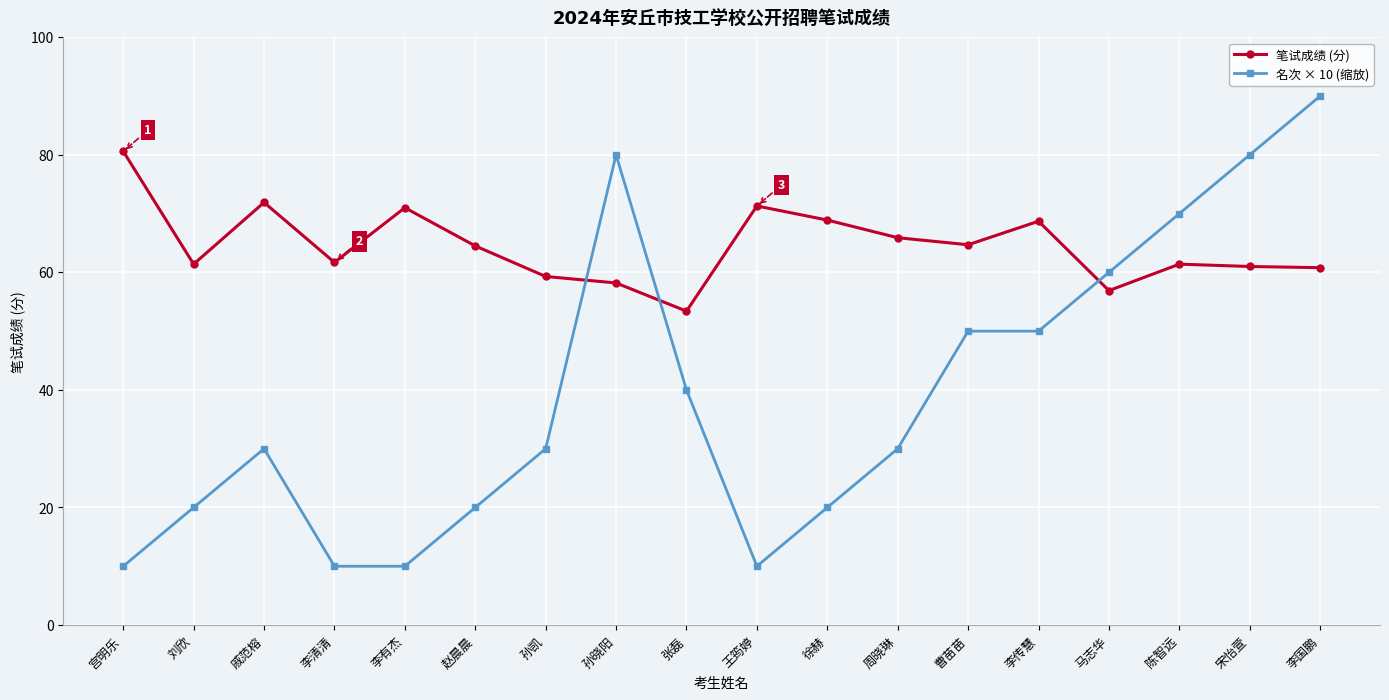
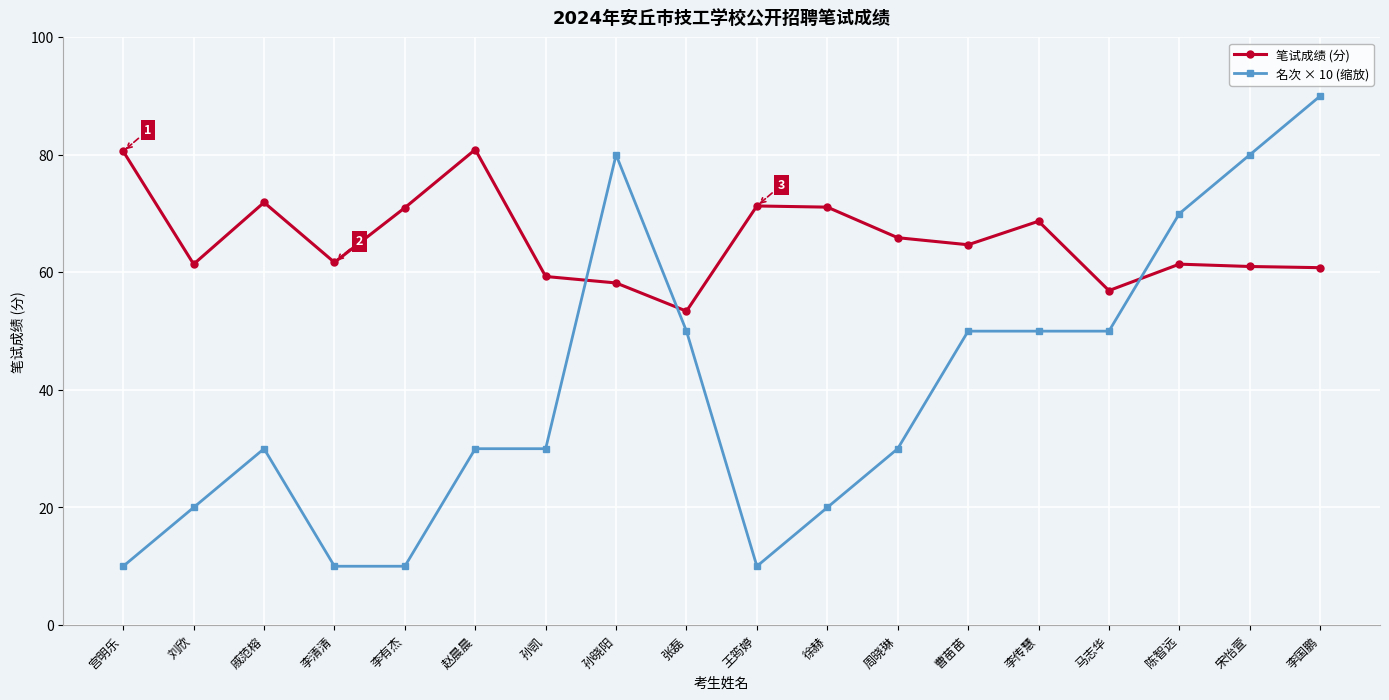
笔试成绩 (分), 赵晨晨: 65 -> 81
名次 × 10 (缩放), 赵晨晨: 20 -> 30
名次 × 10 (缩放), 张磊: 40 -> 50
笔试成绩 (分), 徐赫: 69 -> 71
名次 × 10 (缩放), 马志华: 60 -> 50
